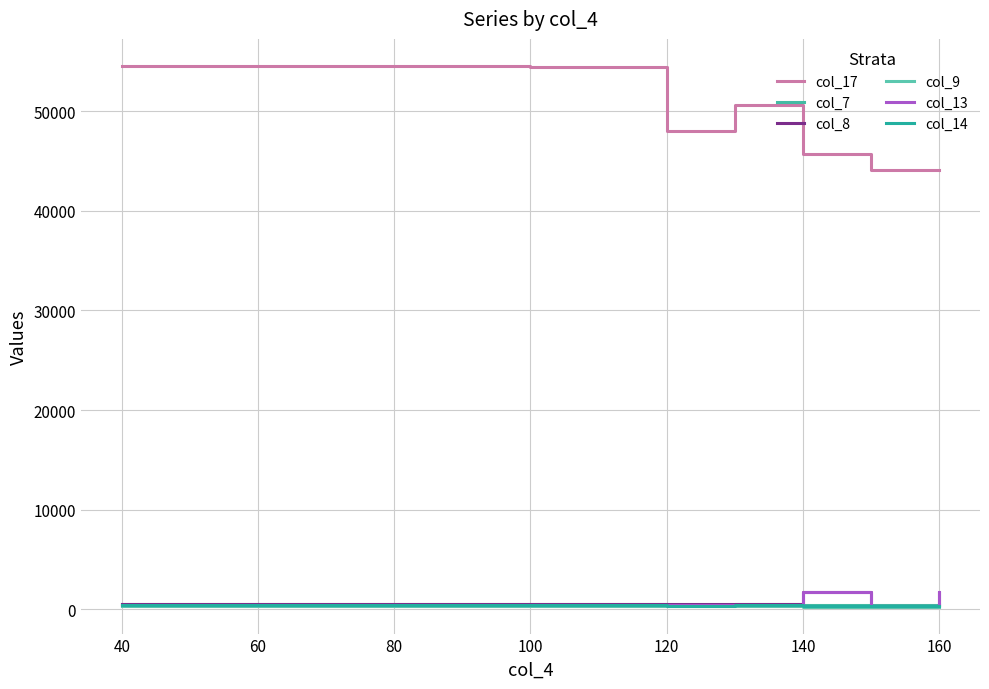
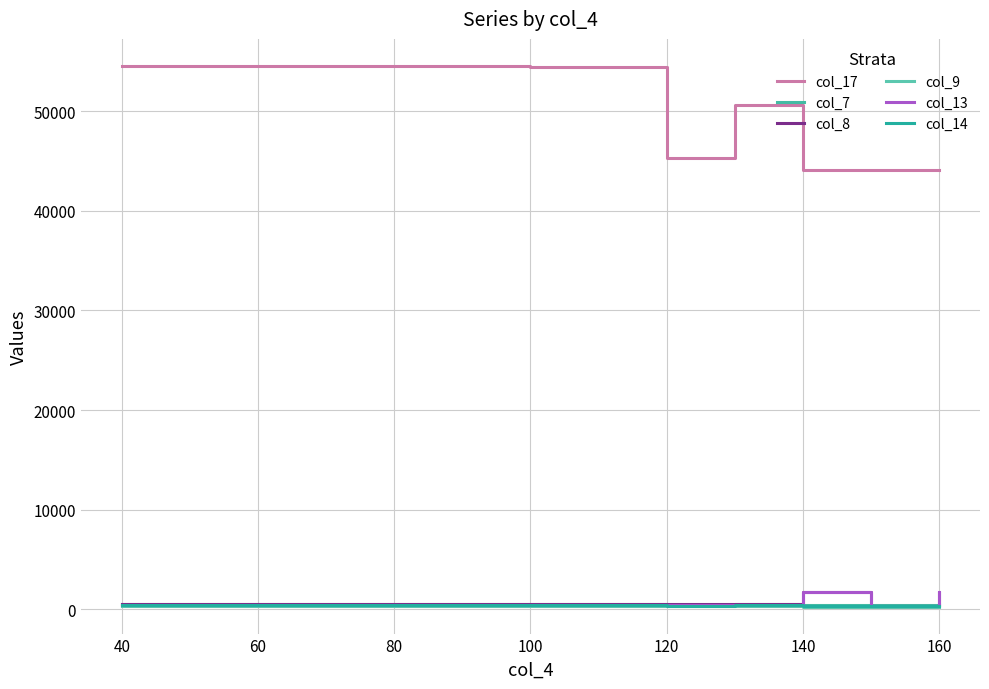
col_17, 120: 48000 -> 45000
col_17, 140: 46000 -> 44000
